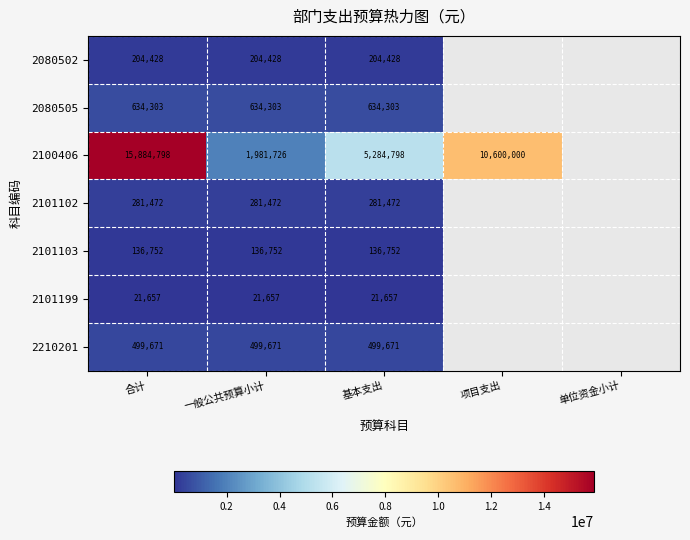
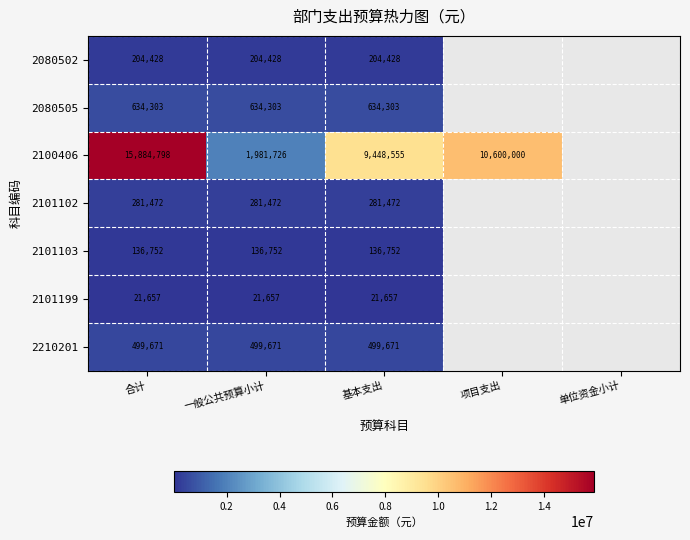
2100406, 基本支出: 5,284,798 -> 9,448,555
